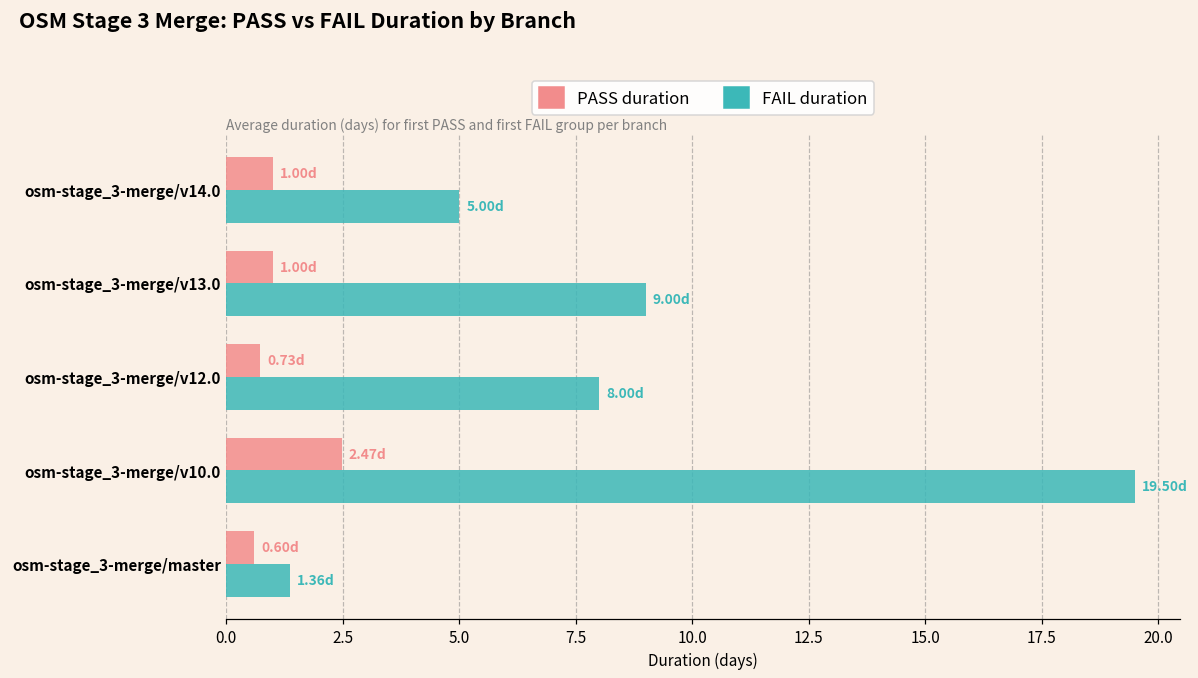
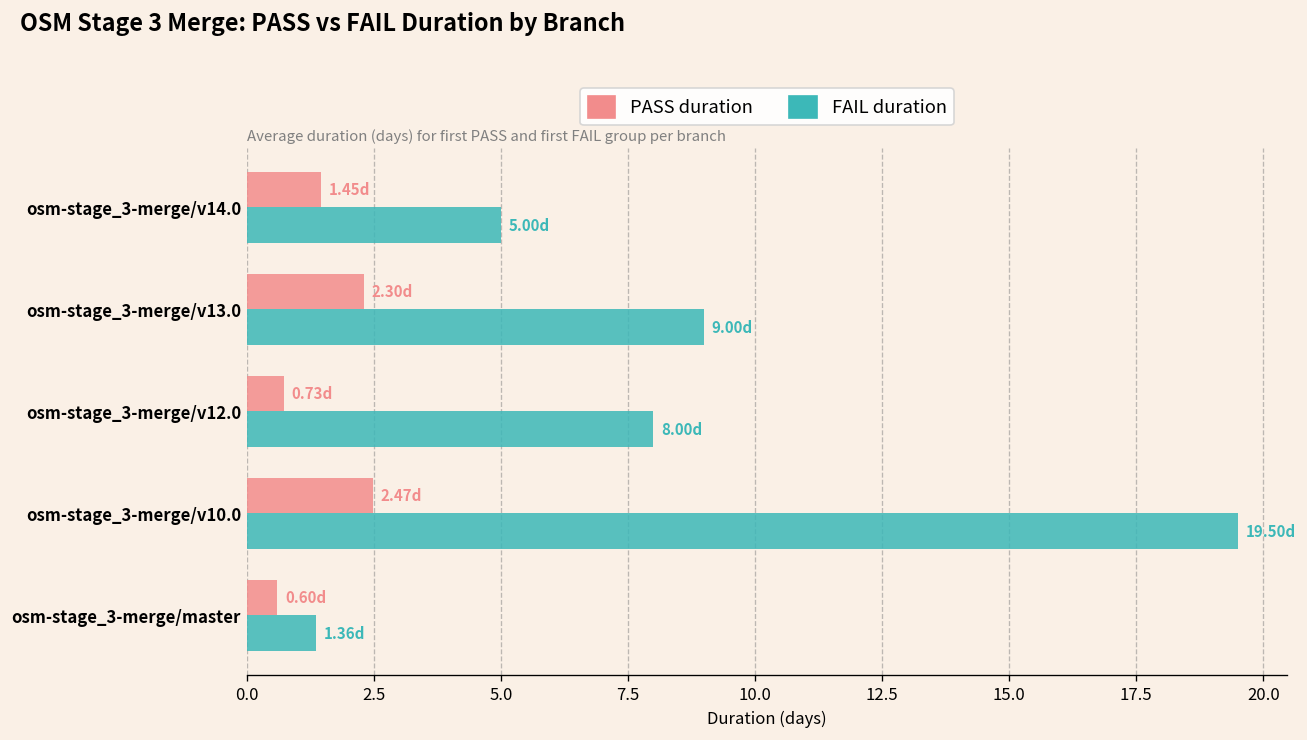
PASS duration, osm-stage_3-merge/v14.0: 1.00d -> 1.45d
PASS duration, osm-stage_3-merge/v13.0: 1.00d -> 2.30d
